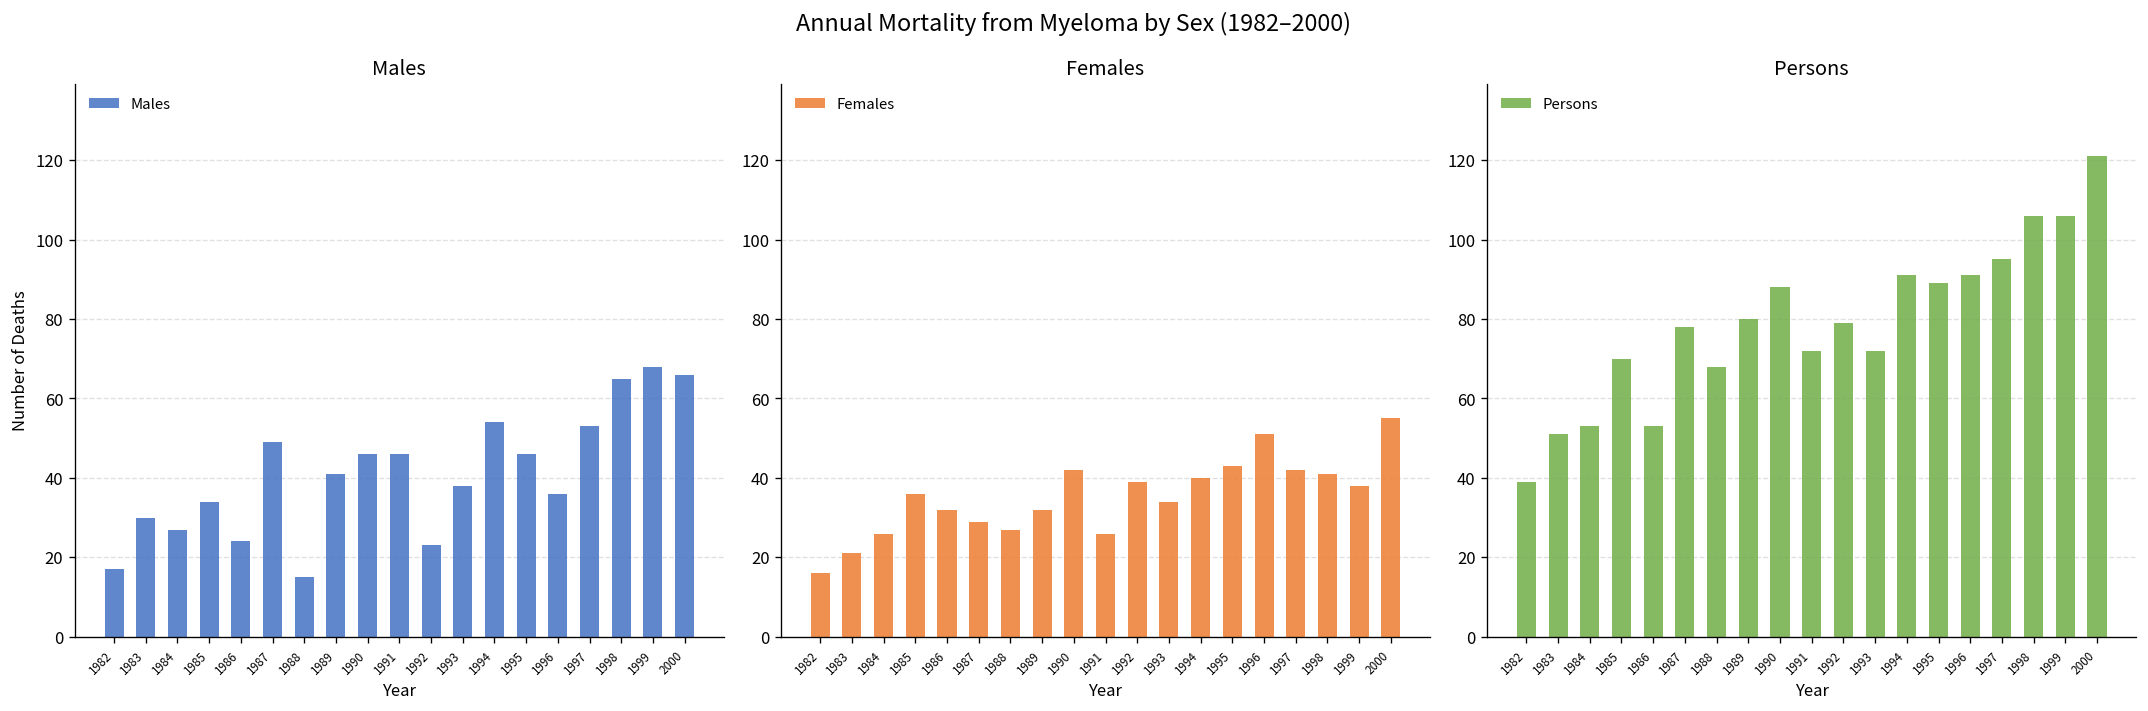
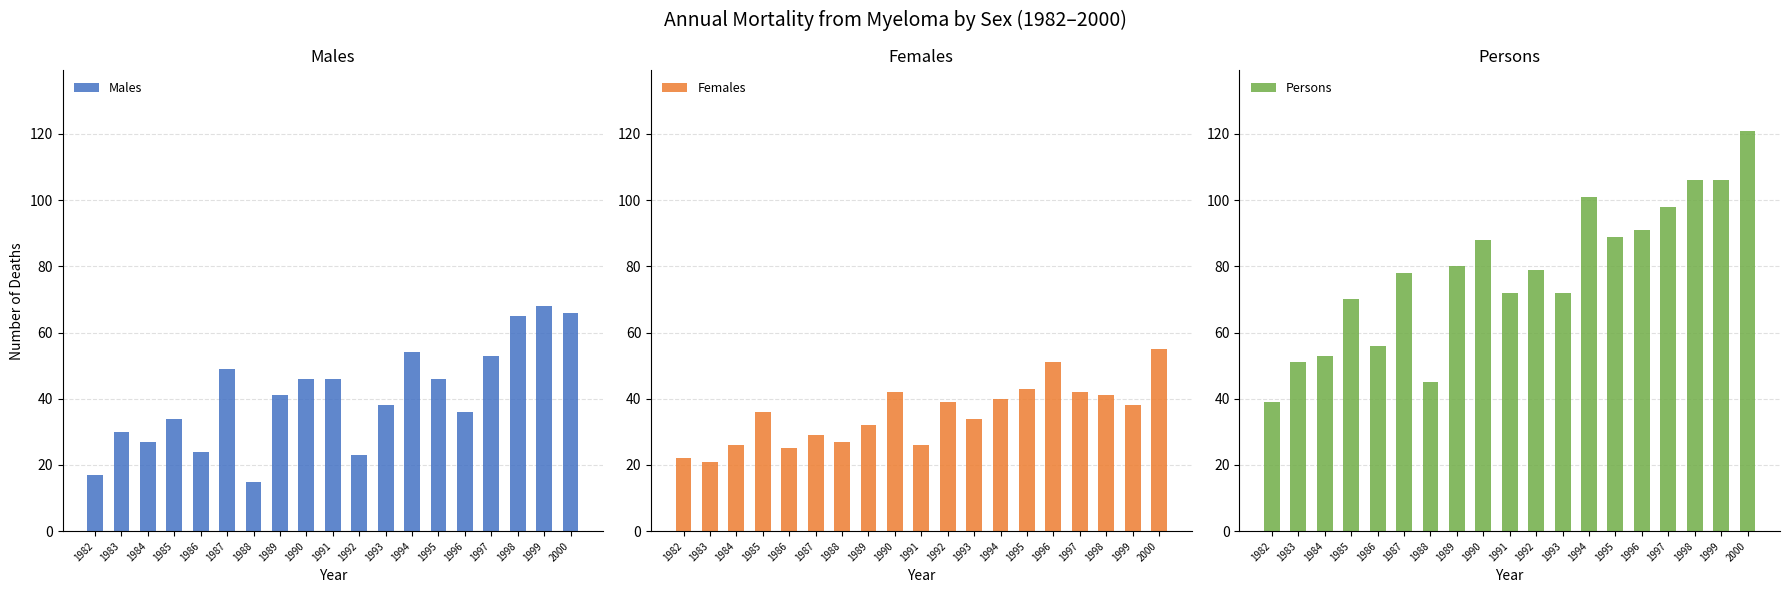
Females, 1982: 16 -> 22
Females, 1986: 32 -> 25
Persons, 1986: 53 -> 56
Persons, 1988: 68 -> 45
Persons, 1994: 91 -> 101
Persons, 1997: 95 -> 98
